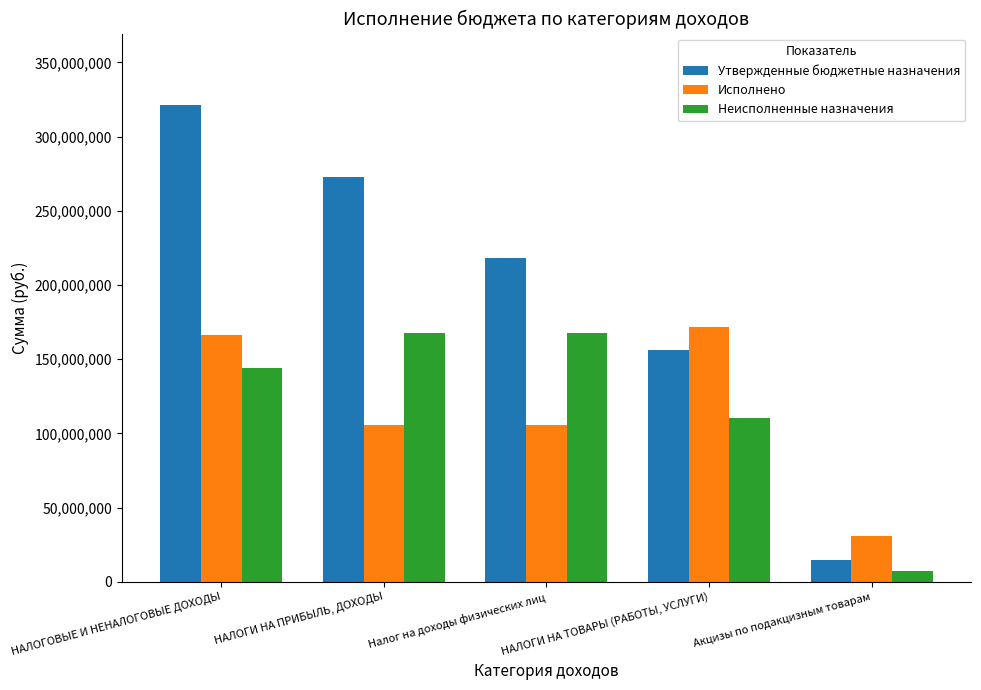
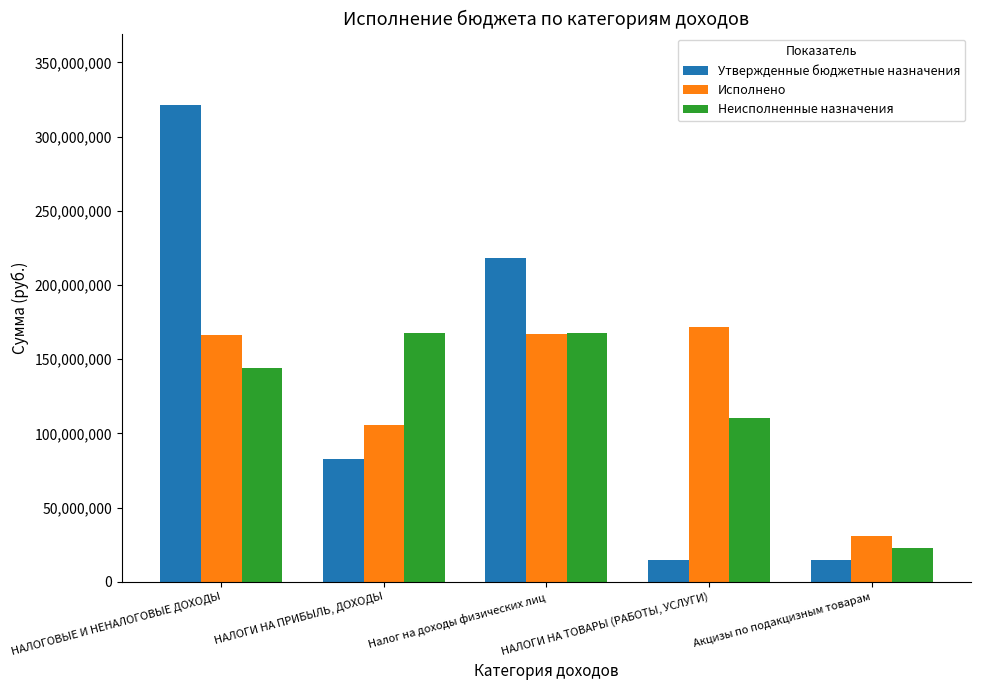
Утвержденные бюджетные назначения, НАЛОГИ НА ПРИБЫЛЬ, ДОХОДЫ: 273,000,000 -> 83,000,000
Исполнено, Налог на доходы физических лиц: 105,000,000 -> 167,000,000
Утвержденные бюджетные назначения, НАЛОГИ НА ТОВАРЫ (РАБОТЫ, УСЛУГИ): 156,000,000 -> 15,000,000
Неисполненные назначения, Акцизы по подакцизным товарам: 8,000,000 -> 23,000,000
